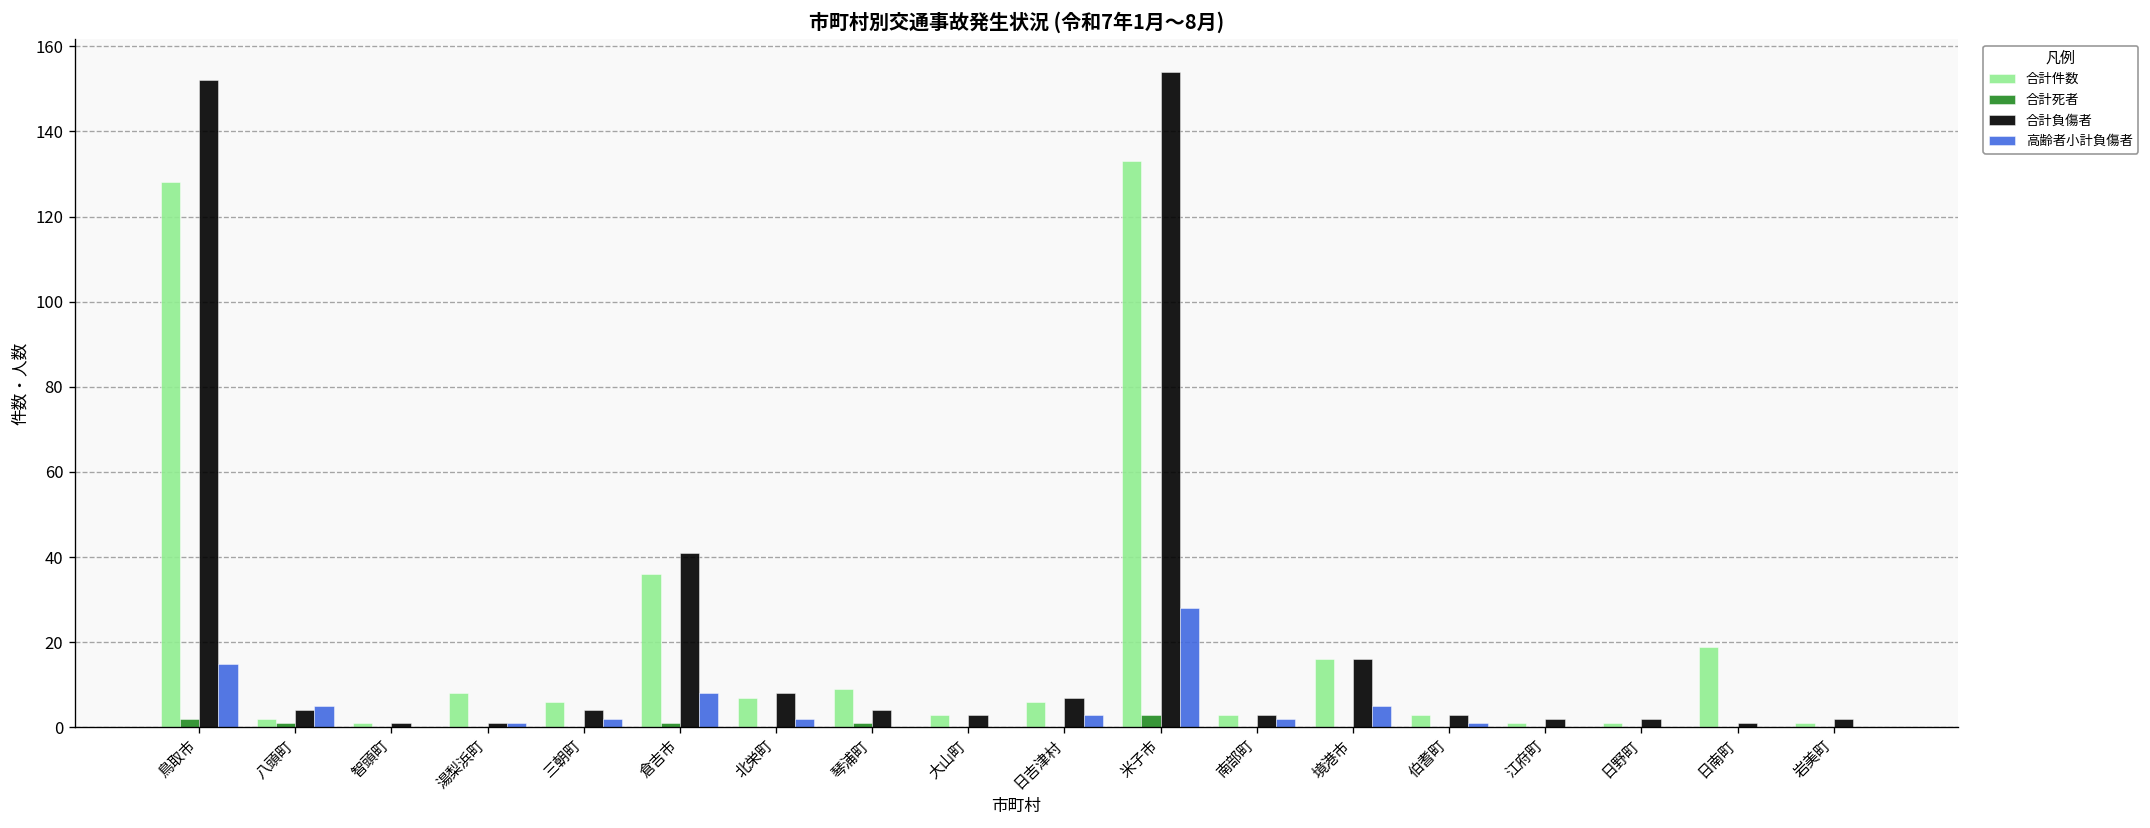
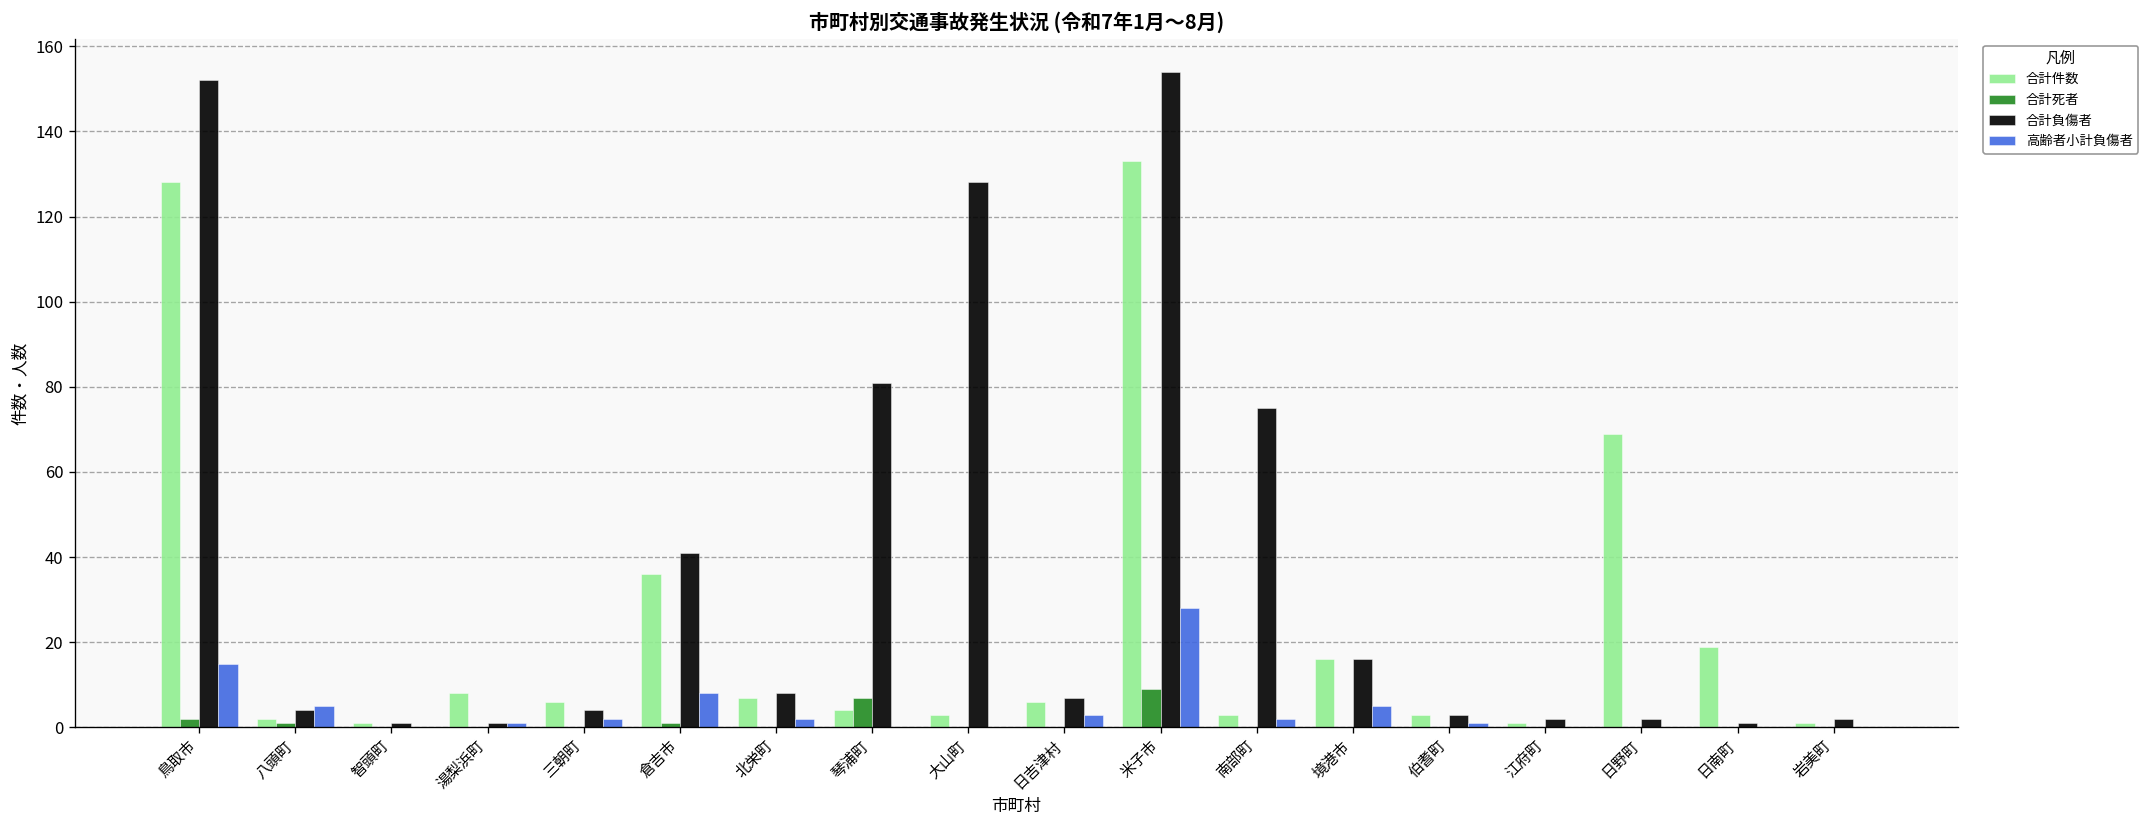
合計件数, 琴浦町: 9 -> 4
合計死者, 琴浦町: 1 -> 7
合計負傷者, 琴浦町: 4 -> 81
合計負傷者, 大山町: 3 -> 128
合計死者, 米子市: 3 -> 9
合計負傷者, 南部町: 3 -> 75
合計件数, 日野町: 1 -> 69
